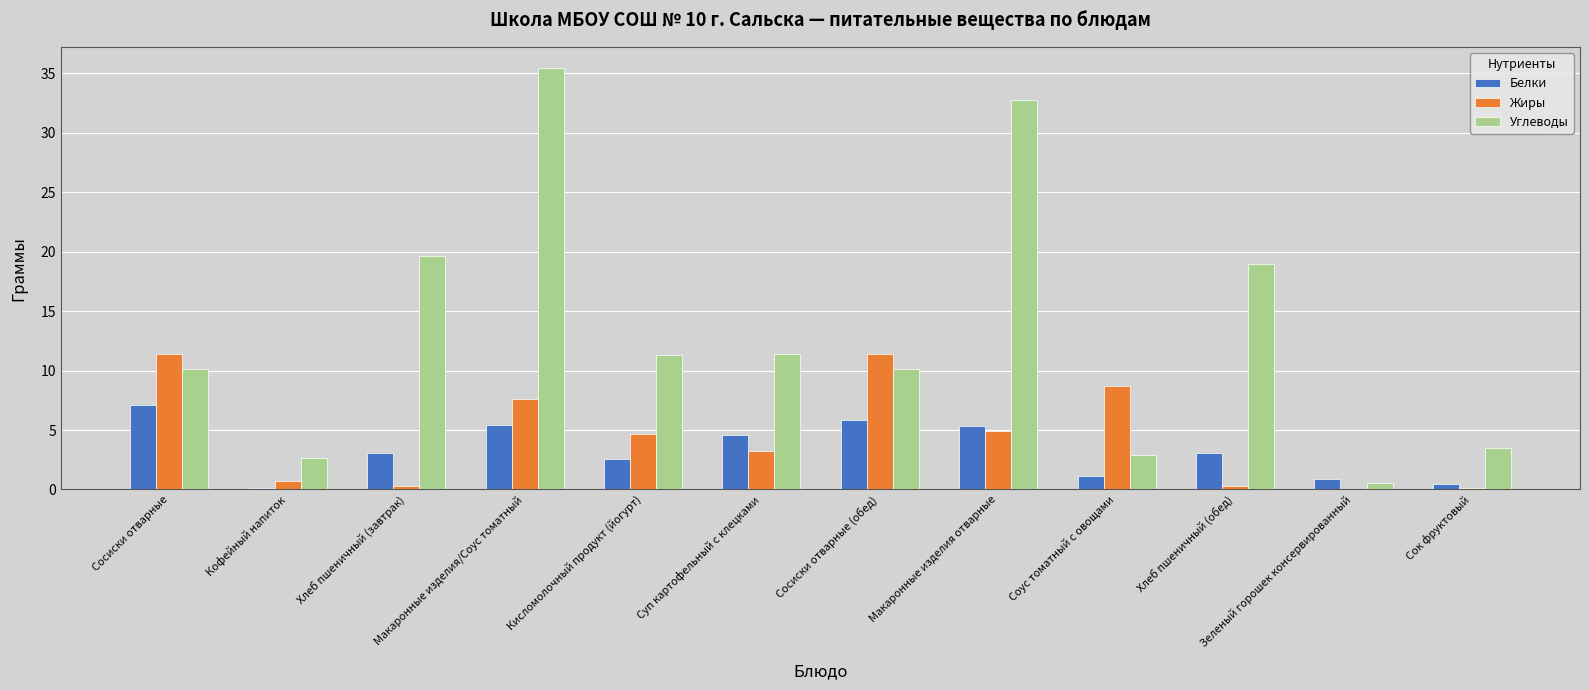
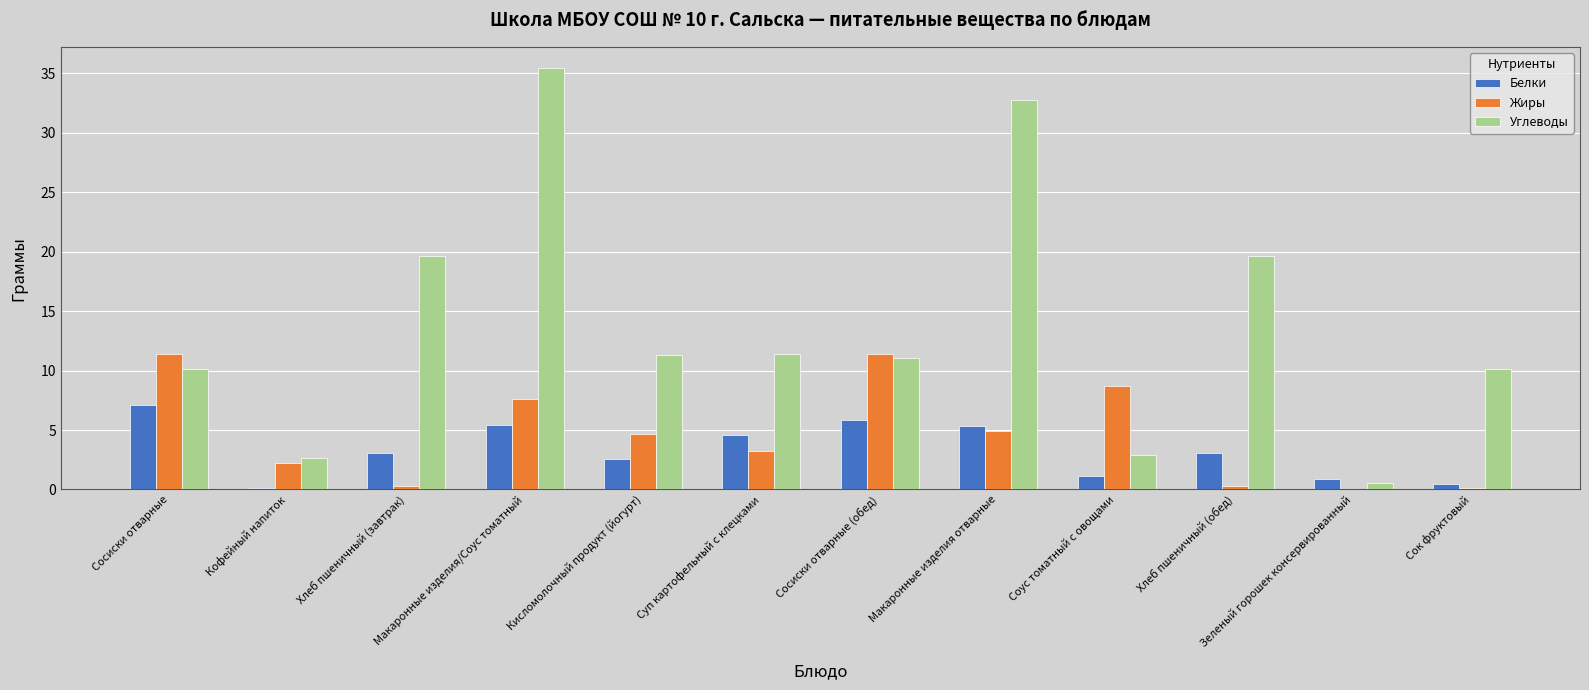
Жиры, Кофейный напиток: 0.7 -> 2.3
Углеводы, Сосиски отварные (обед): 10.1 -> 11.1
Углеводы, Хлеб пшеничный (обед): 19.0 -> 19.7
Углеводы, Сок фруктовый: 3.5 -> 10.1
